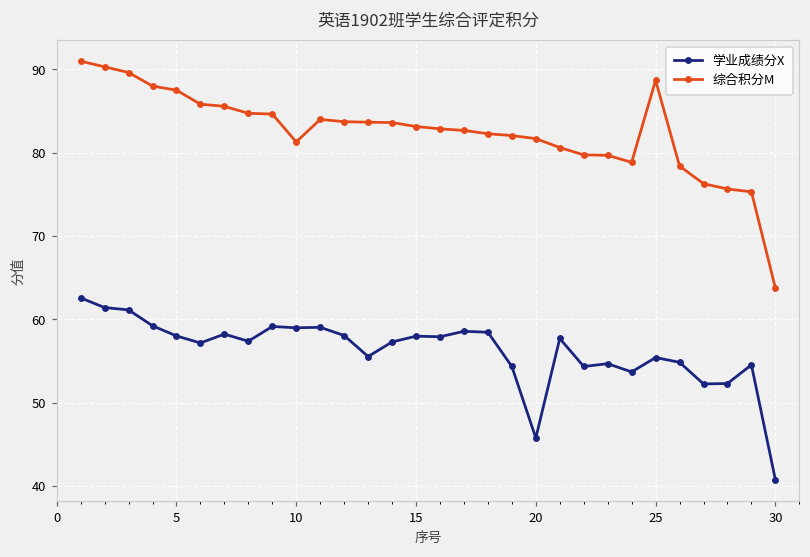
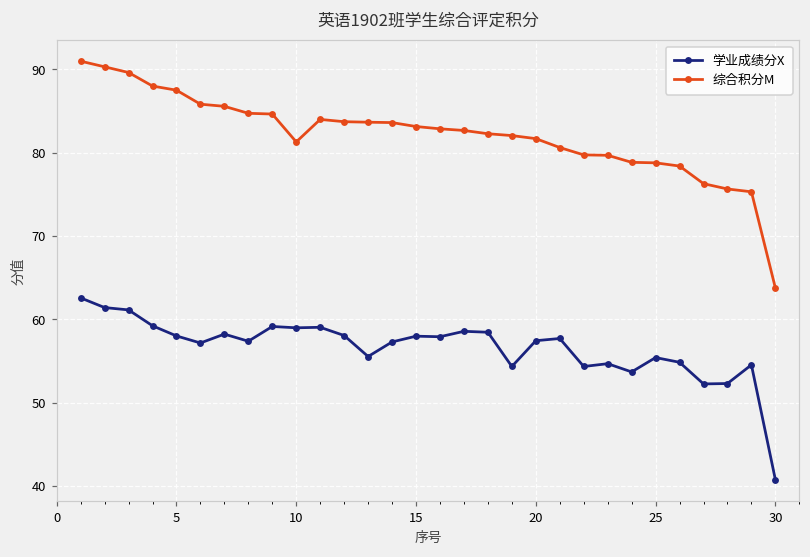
学业成绩分X, 20: 46 -> 57
综合积分M, 25: 89 -> 79
